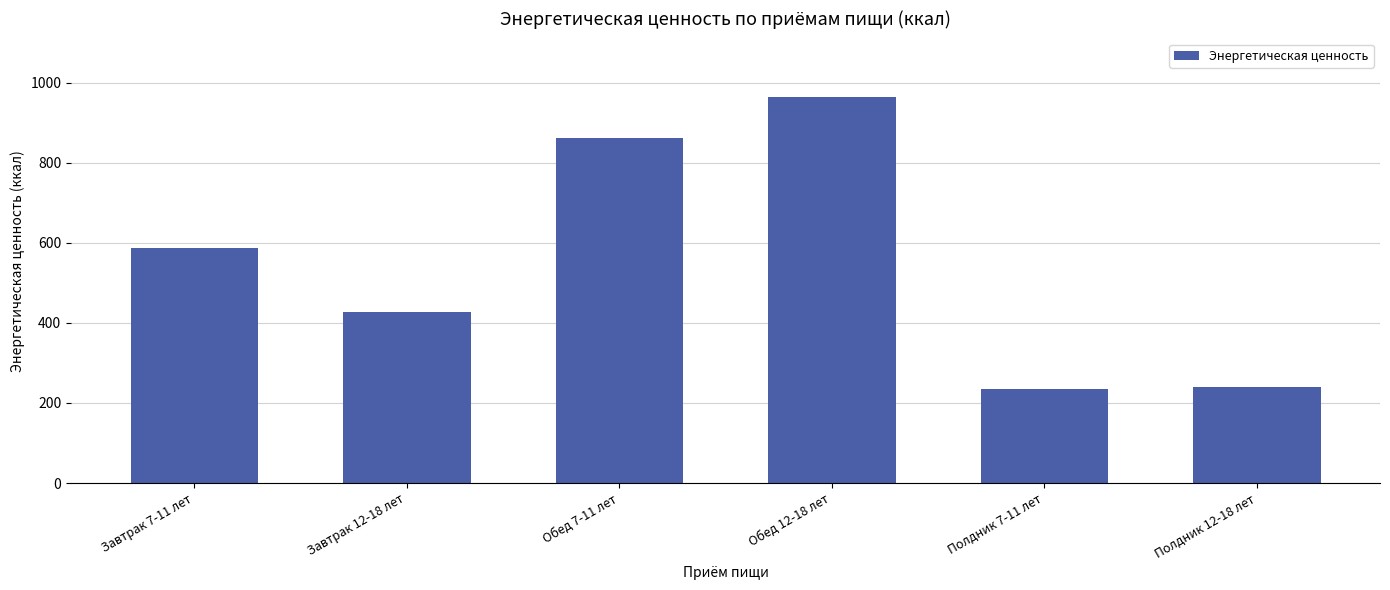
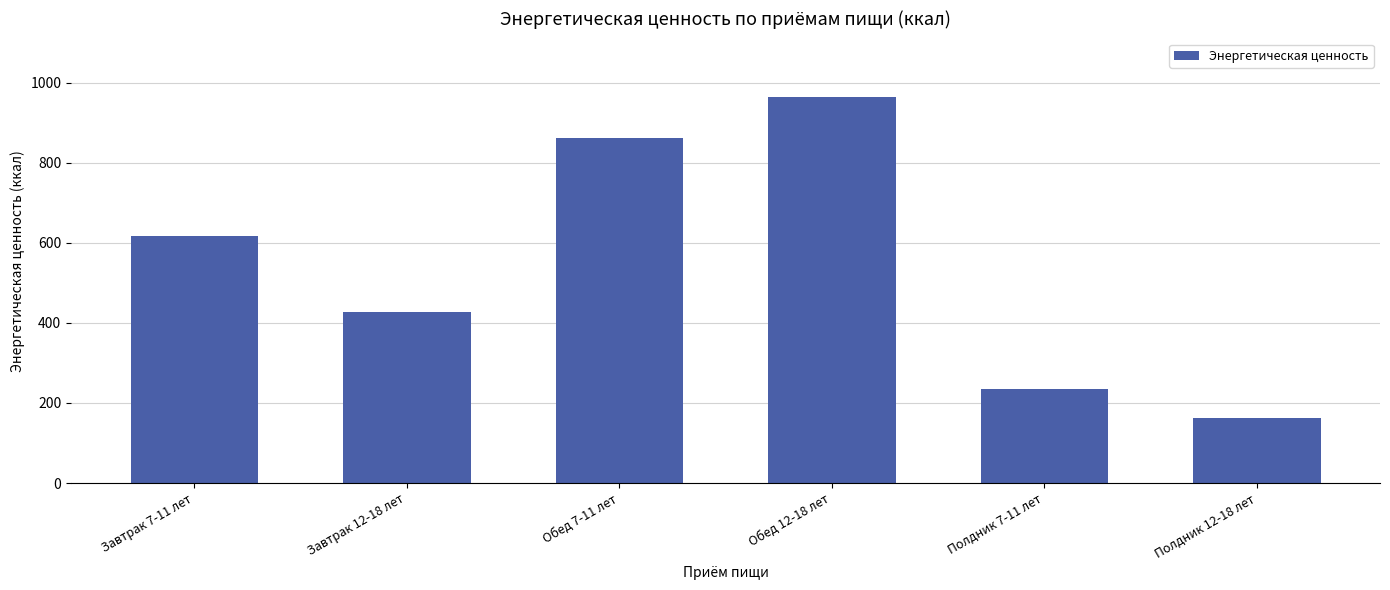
Завтрак 7-11 лет: 590 -> 620
Полдник 12-18 лет: 240 -> 160
